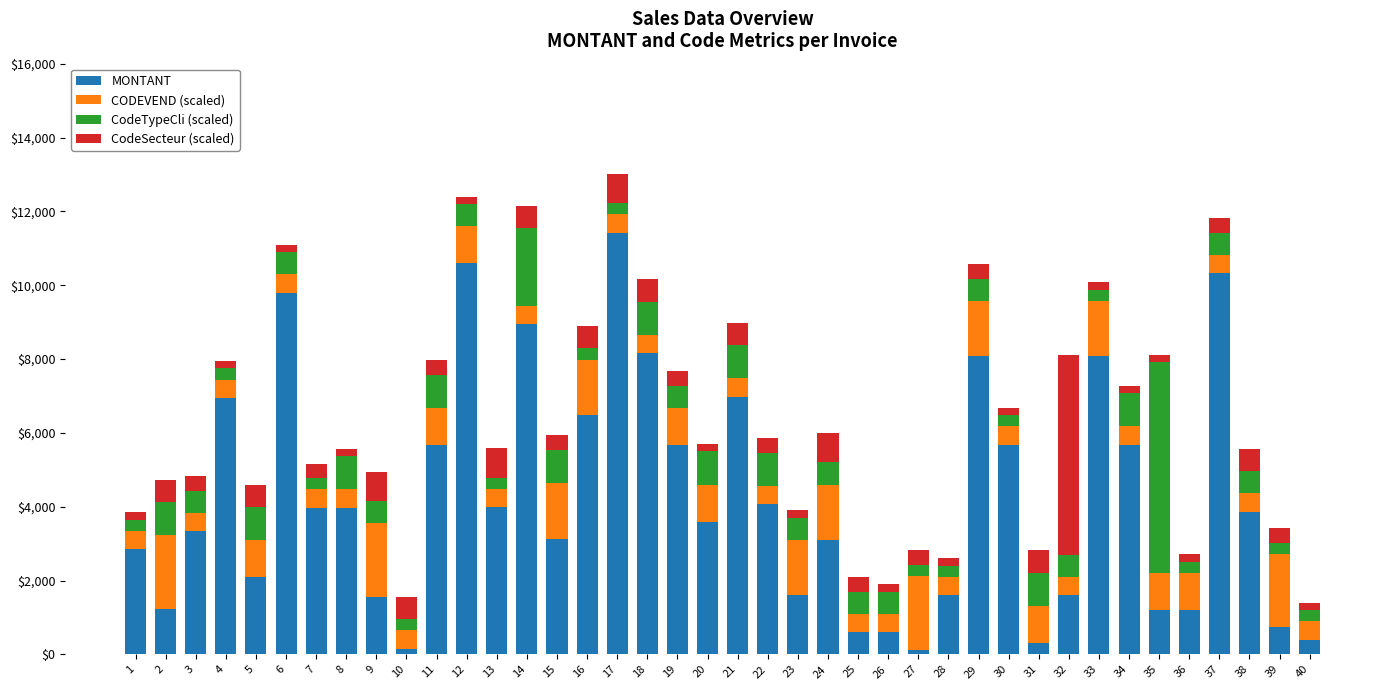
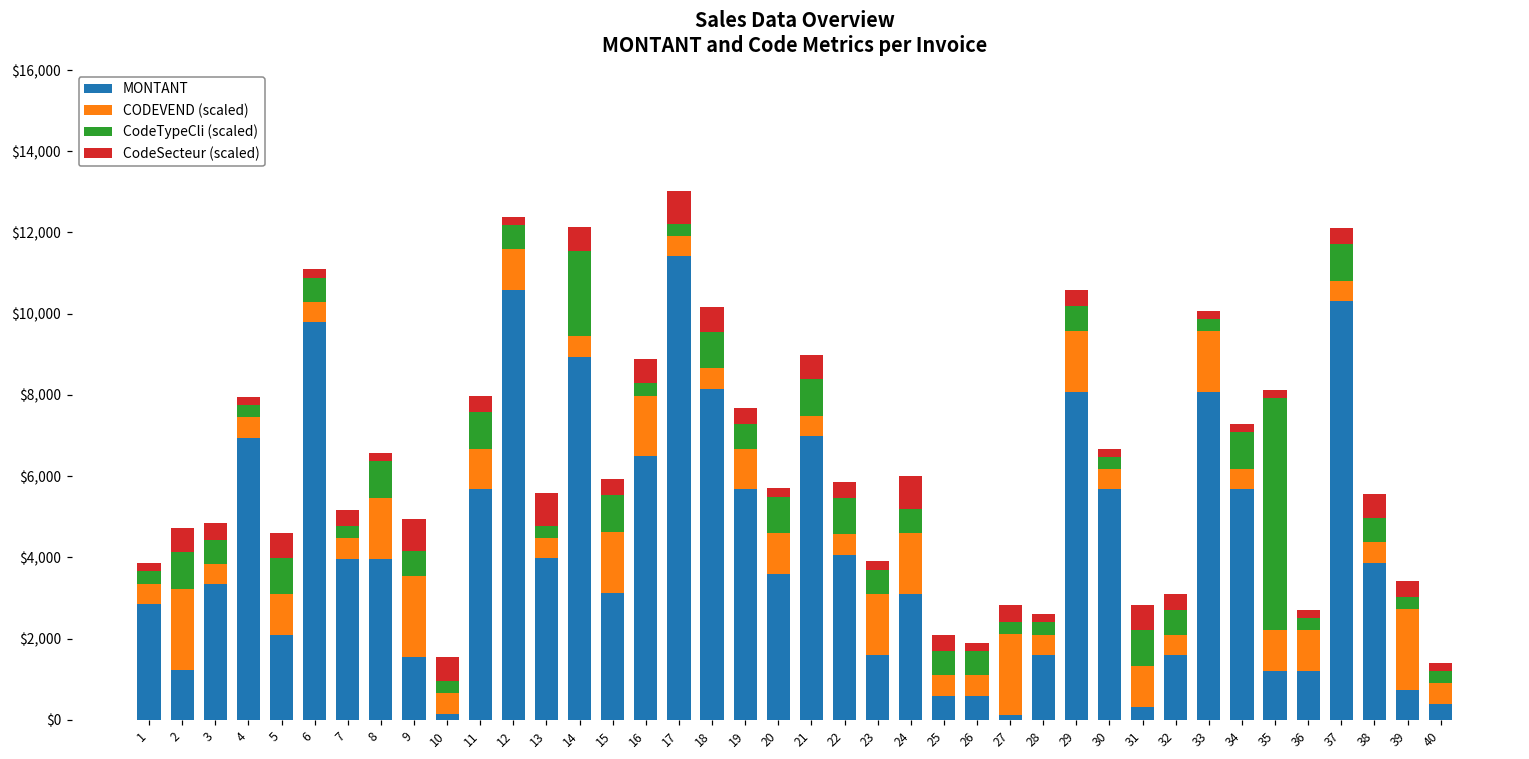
CODEVEND (scaled), 8: $500 -> $1,500
CodeSecteur (scaled), 32: $5,400 -> $400
CodeTypeCli (scaled), 37: $600 -> $900
